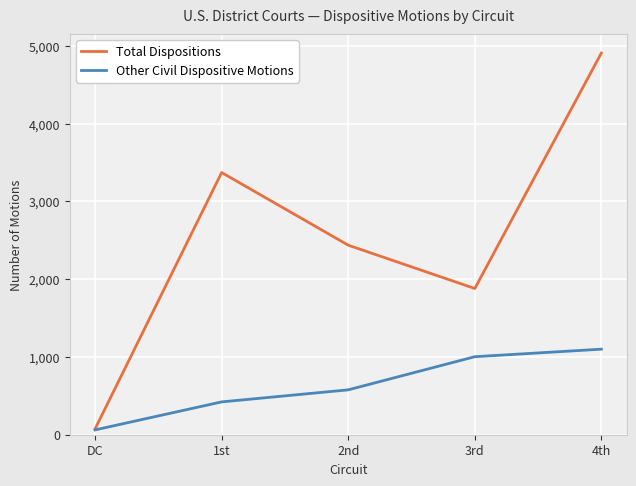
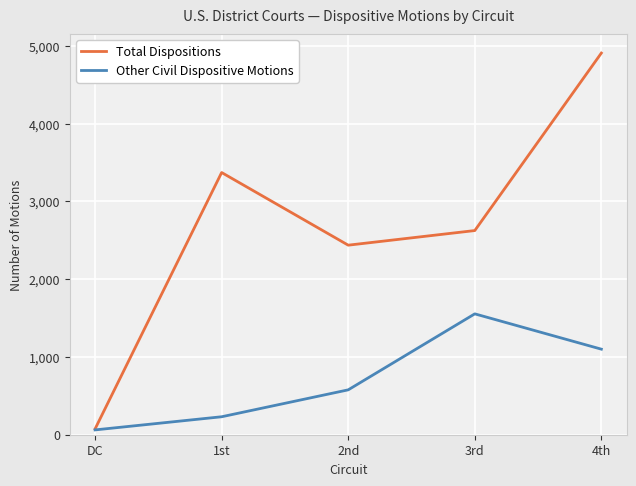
Other Civil Dispositive Motions, 1st: 400 -> 200
Total Dispositions, 3rd: 1,900 -> 2,600
Other Civil Dispositive Motions, 3rd: 1,000 -> 1,600
